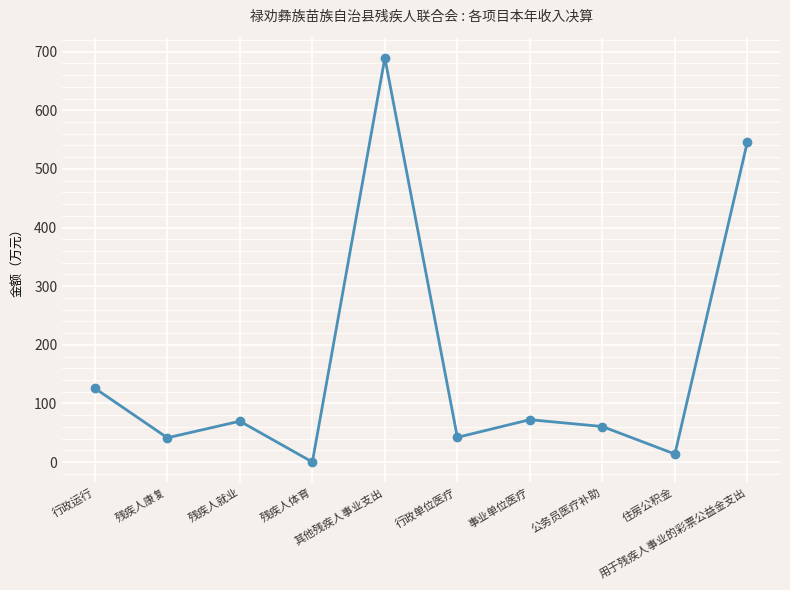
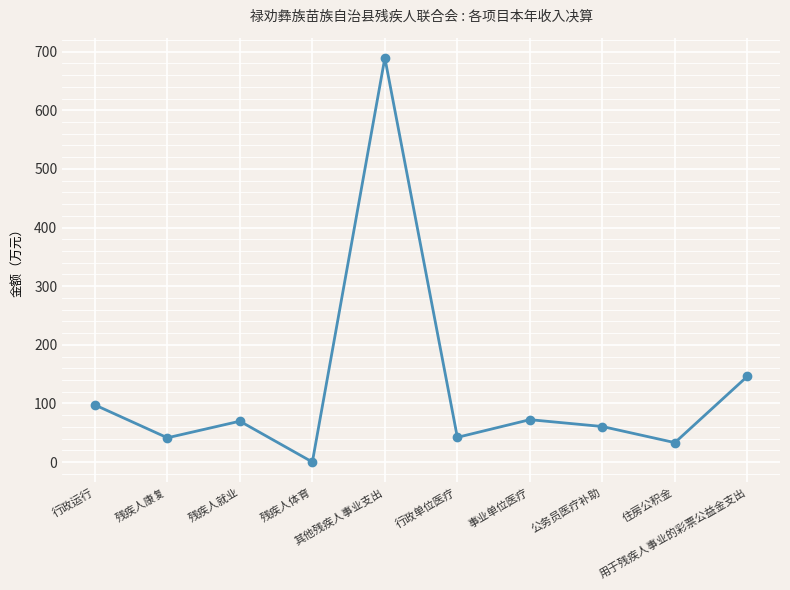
行政运行: 130 -> 100
住房公积金: 10 -> 30
用于残疾人事业的彩票公益金支出: 550 -> 150
